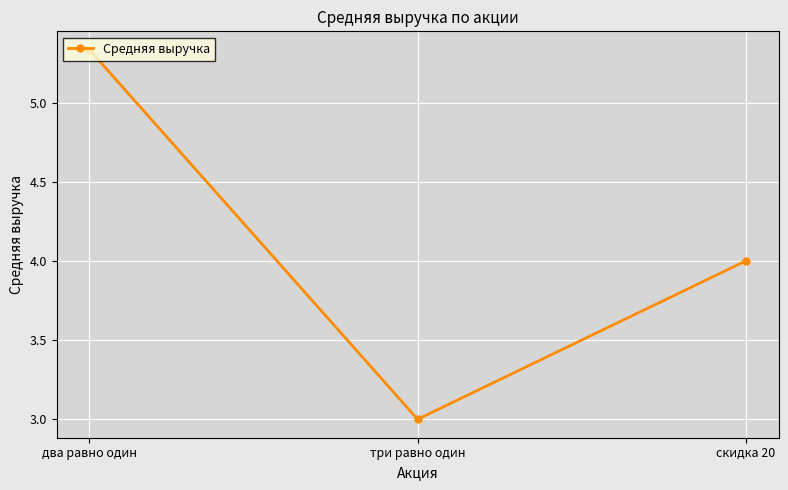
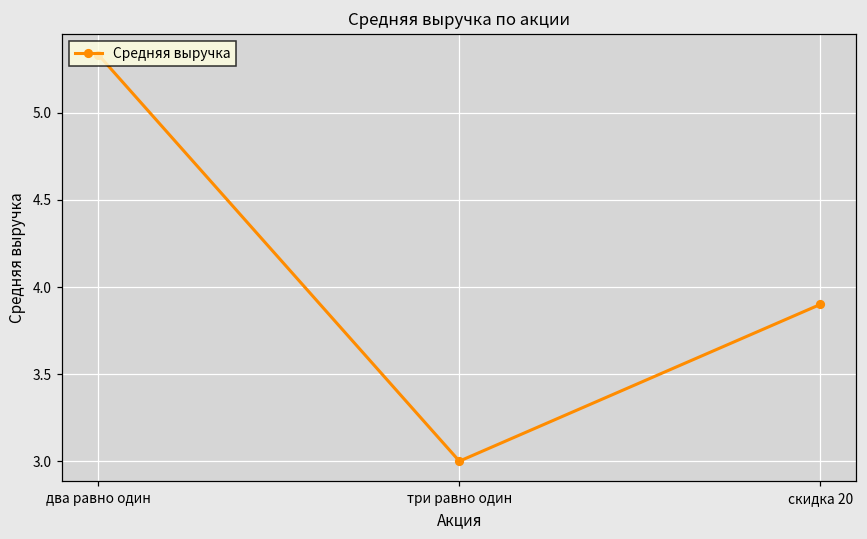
скидка 20: 4.0 -> 3.9
